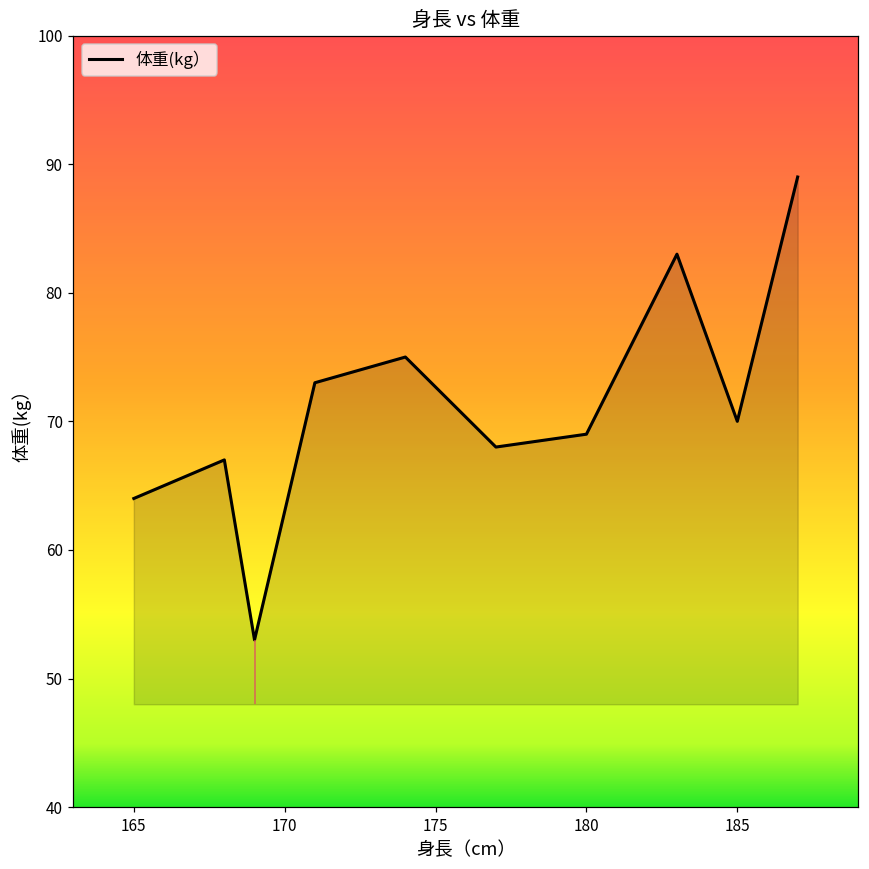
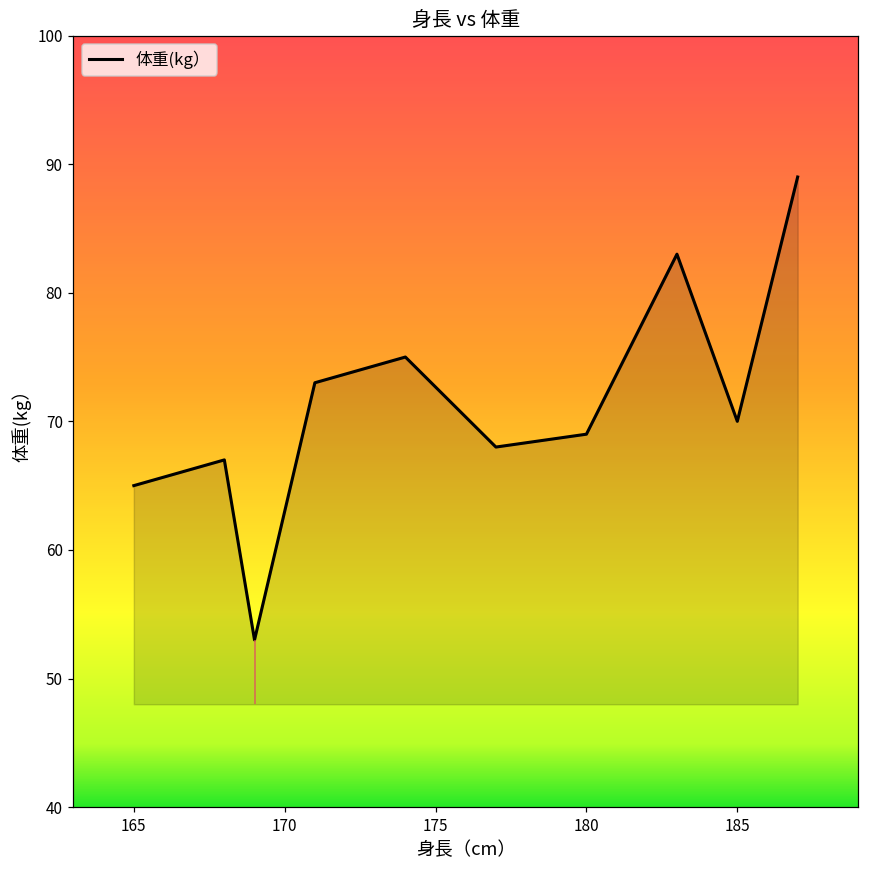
165: 64 -> 65
